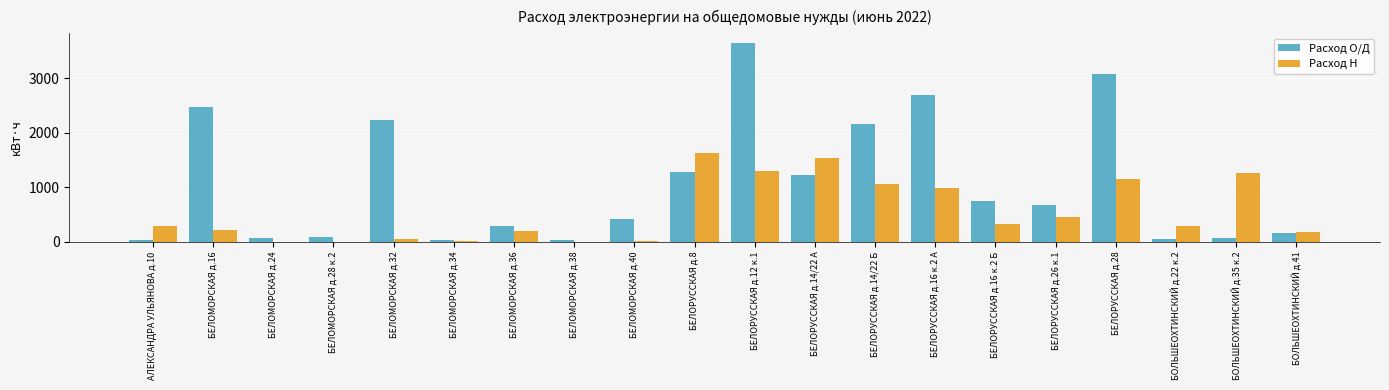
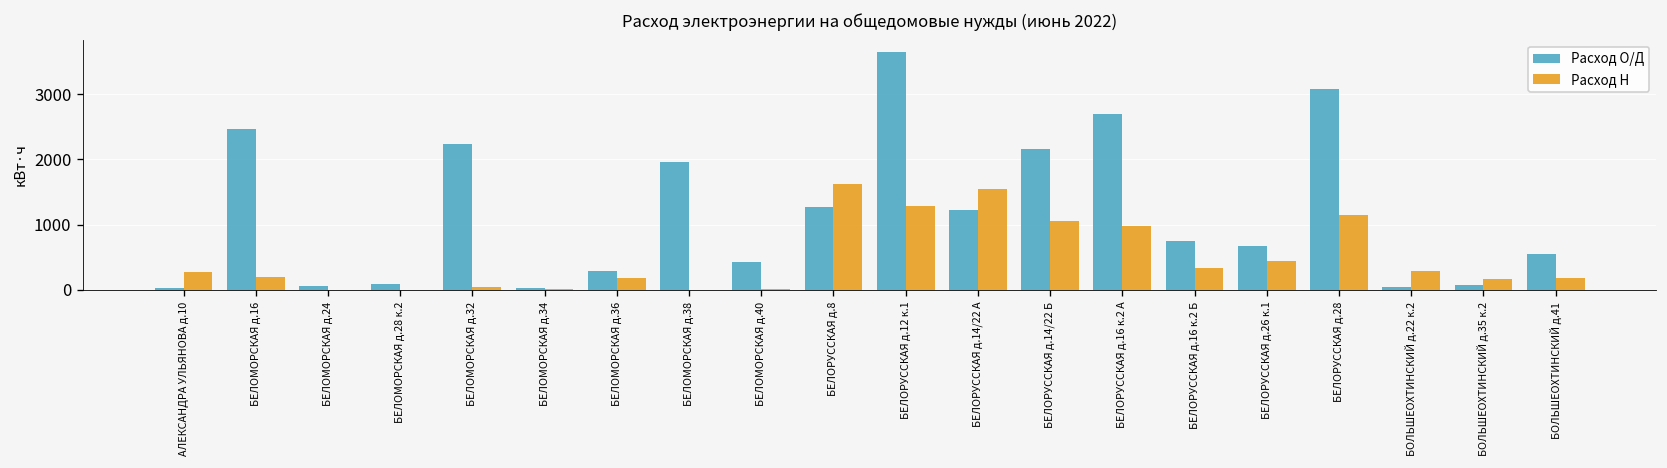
Расход О/Д, БЕЛОМОРСКАЯ д.38: 0 -> 2000
Расход Н, БОЛЬШЕОХТИНСКИЙ д.35 к.2: 1300 -> 200
Расход О/Д, БОЛЬШЕОХТИНСКИЙ д.41: 200 -> 500
